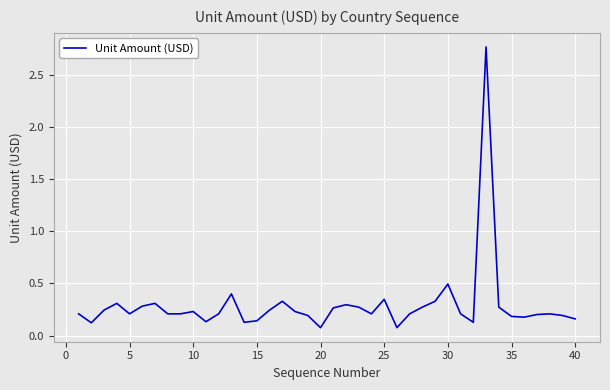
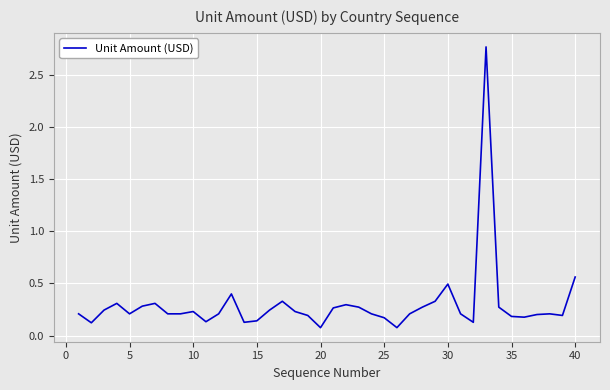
25: 0.35 -> 0.17
40: 0.16 -> 0.56
